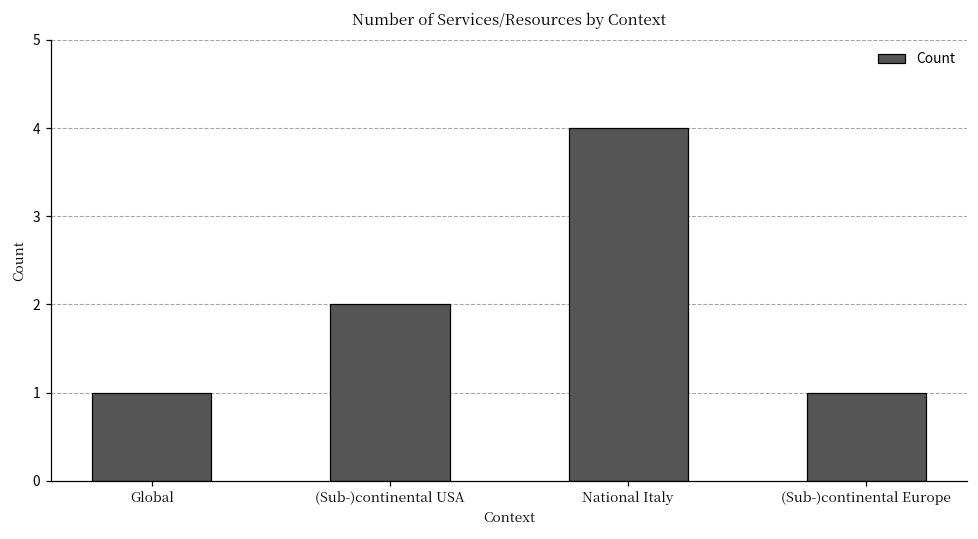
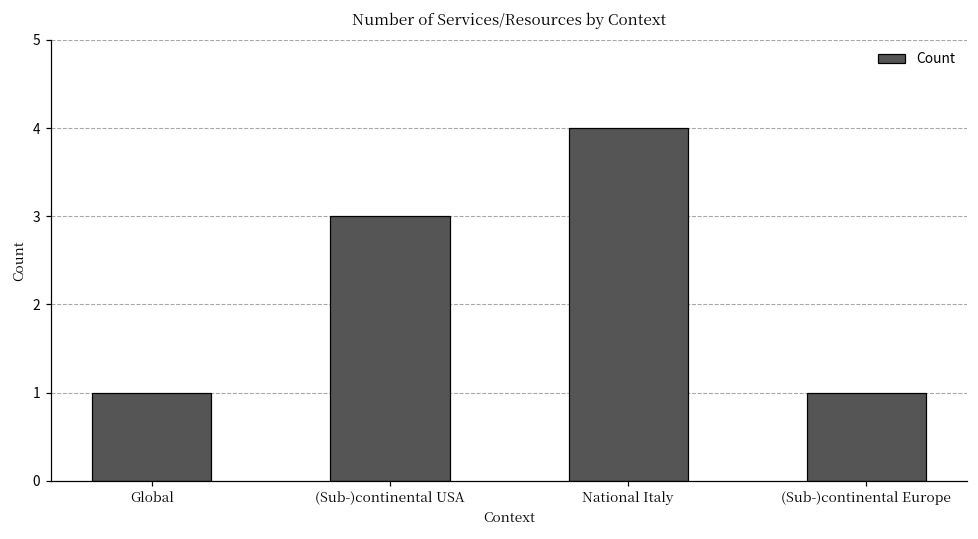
(Sub-)continental USA: 2 -> 3
